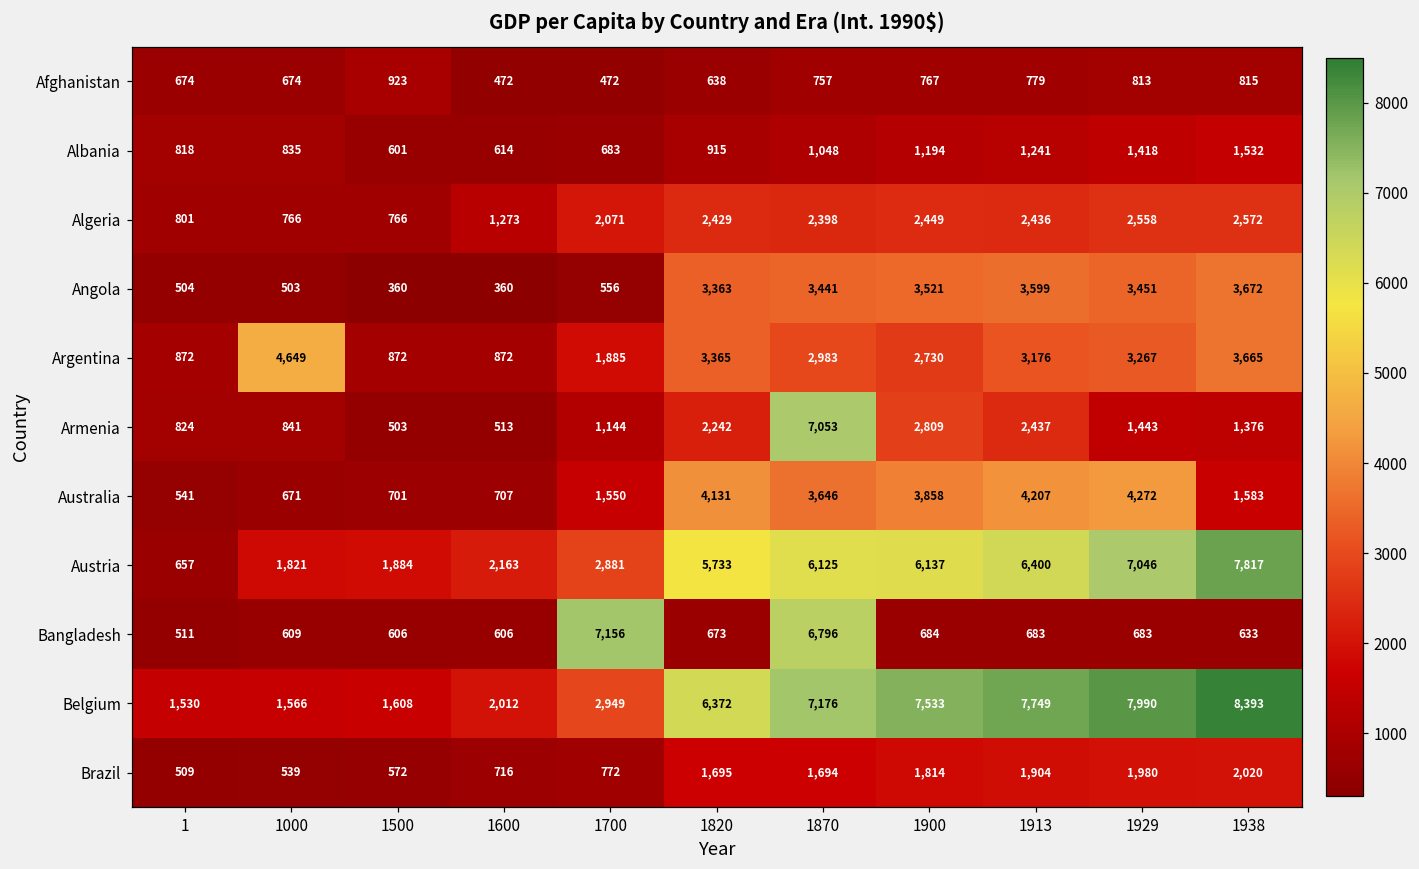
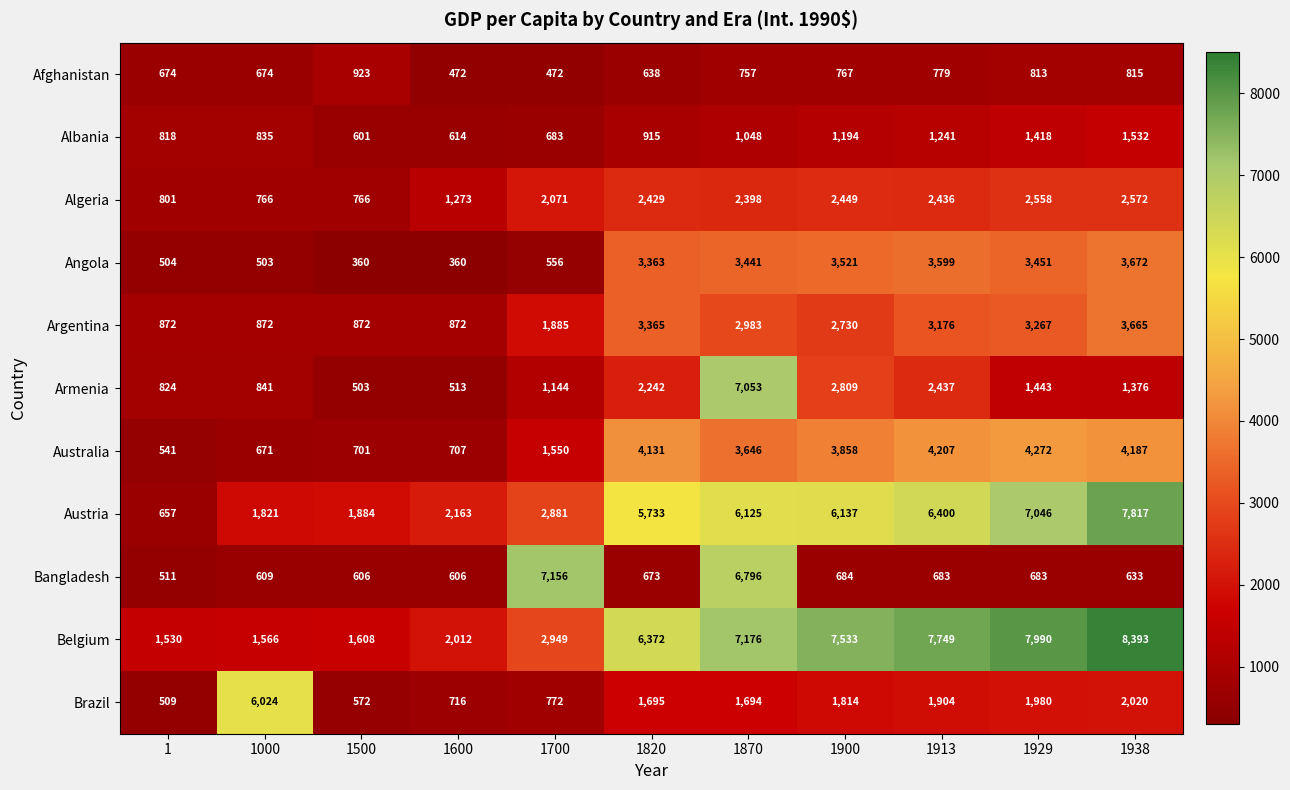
Argentina, 1000: 4,649 -> 872
Australia, 1938: 1,583 -> 4,187
Brazil, 1000: 539 -> 6,024
